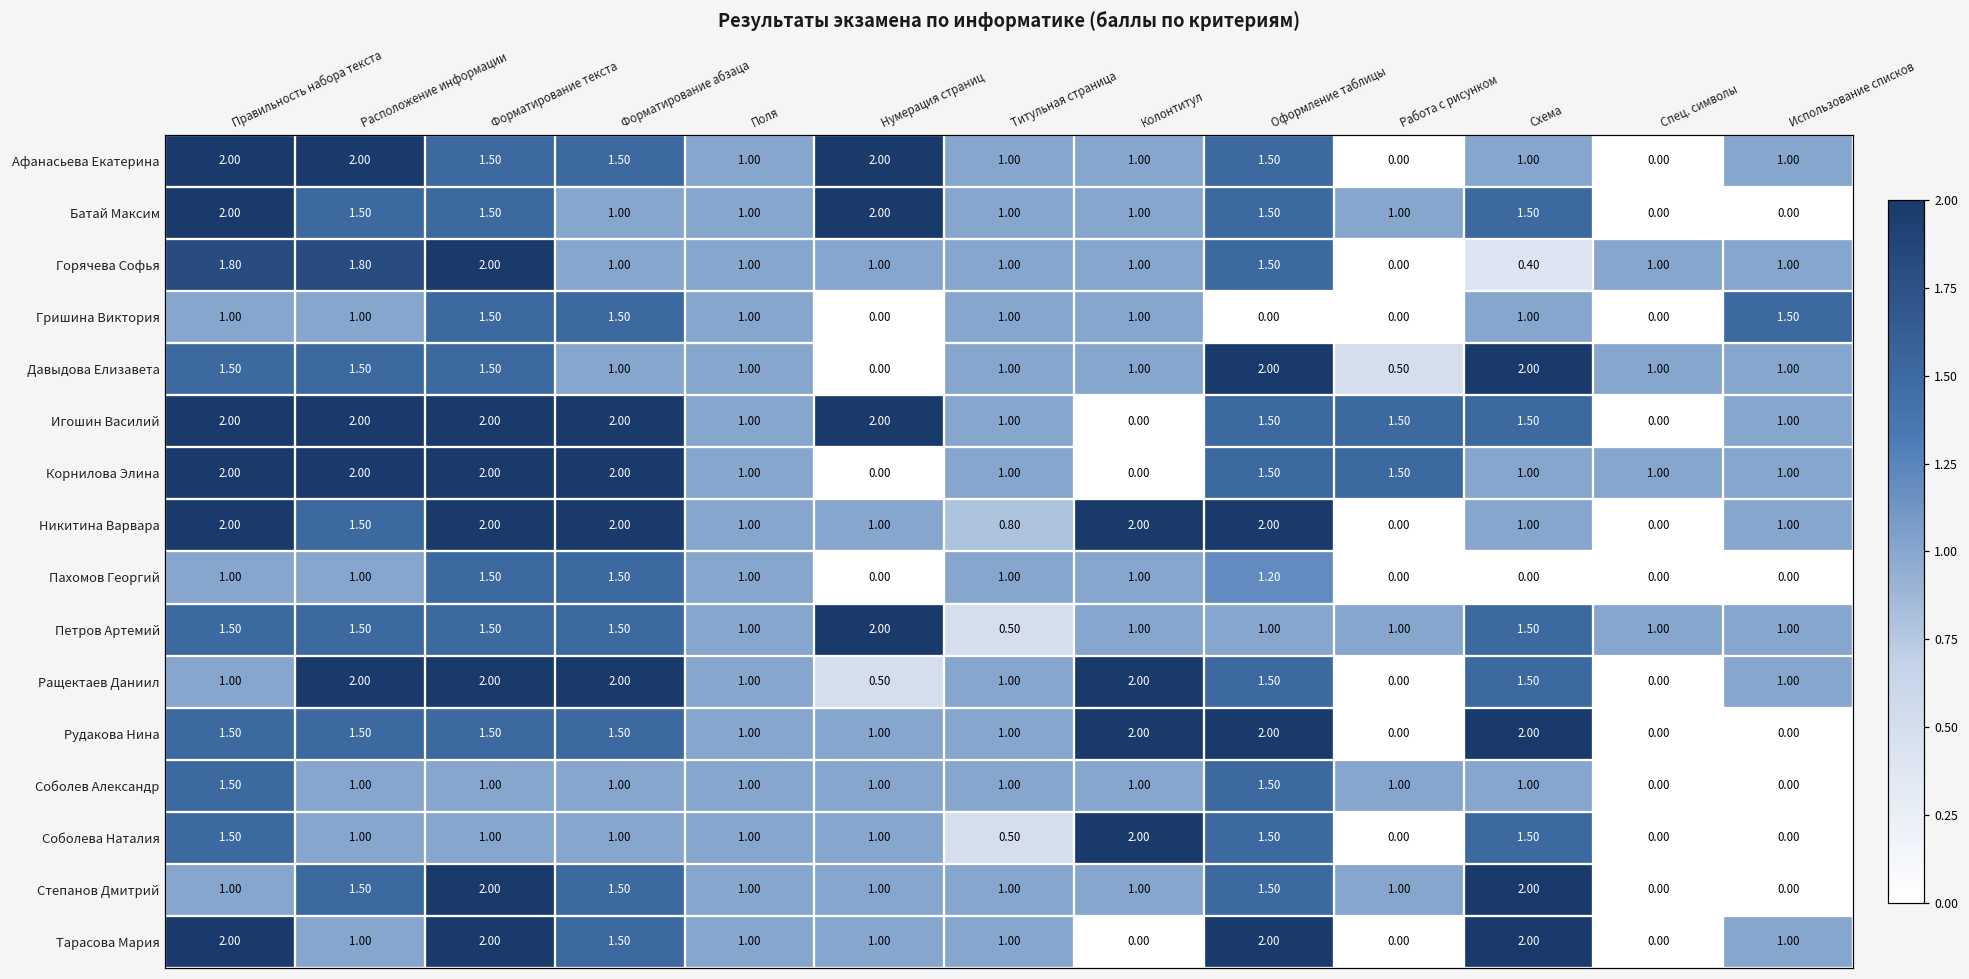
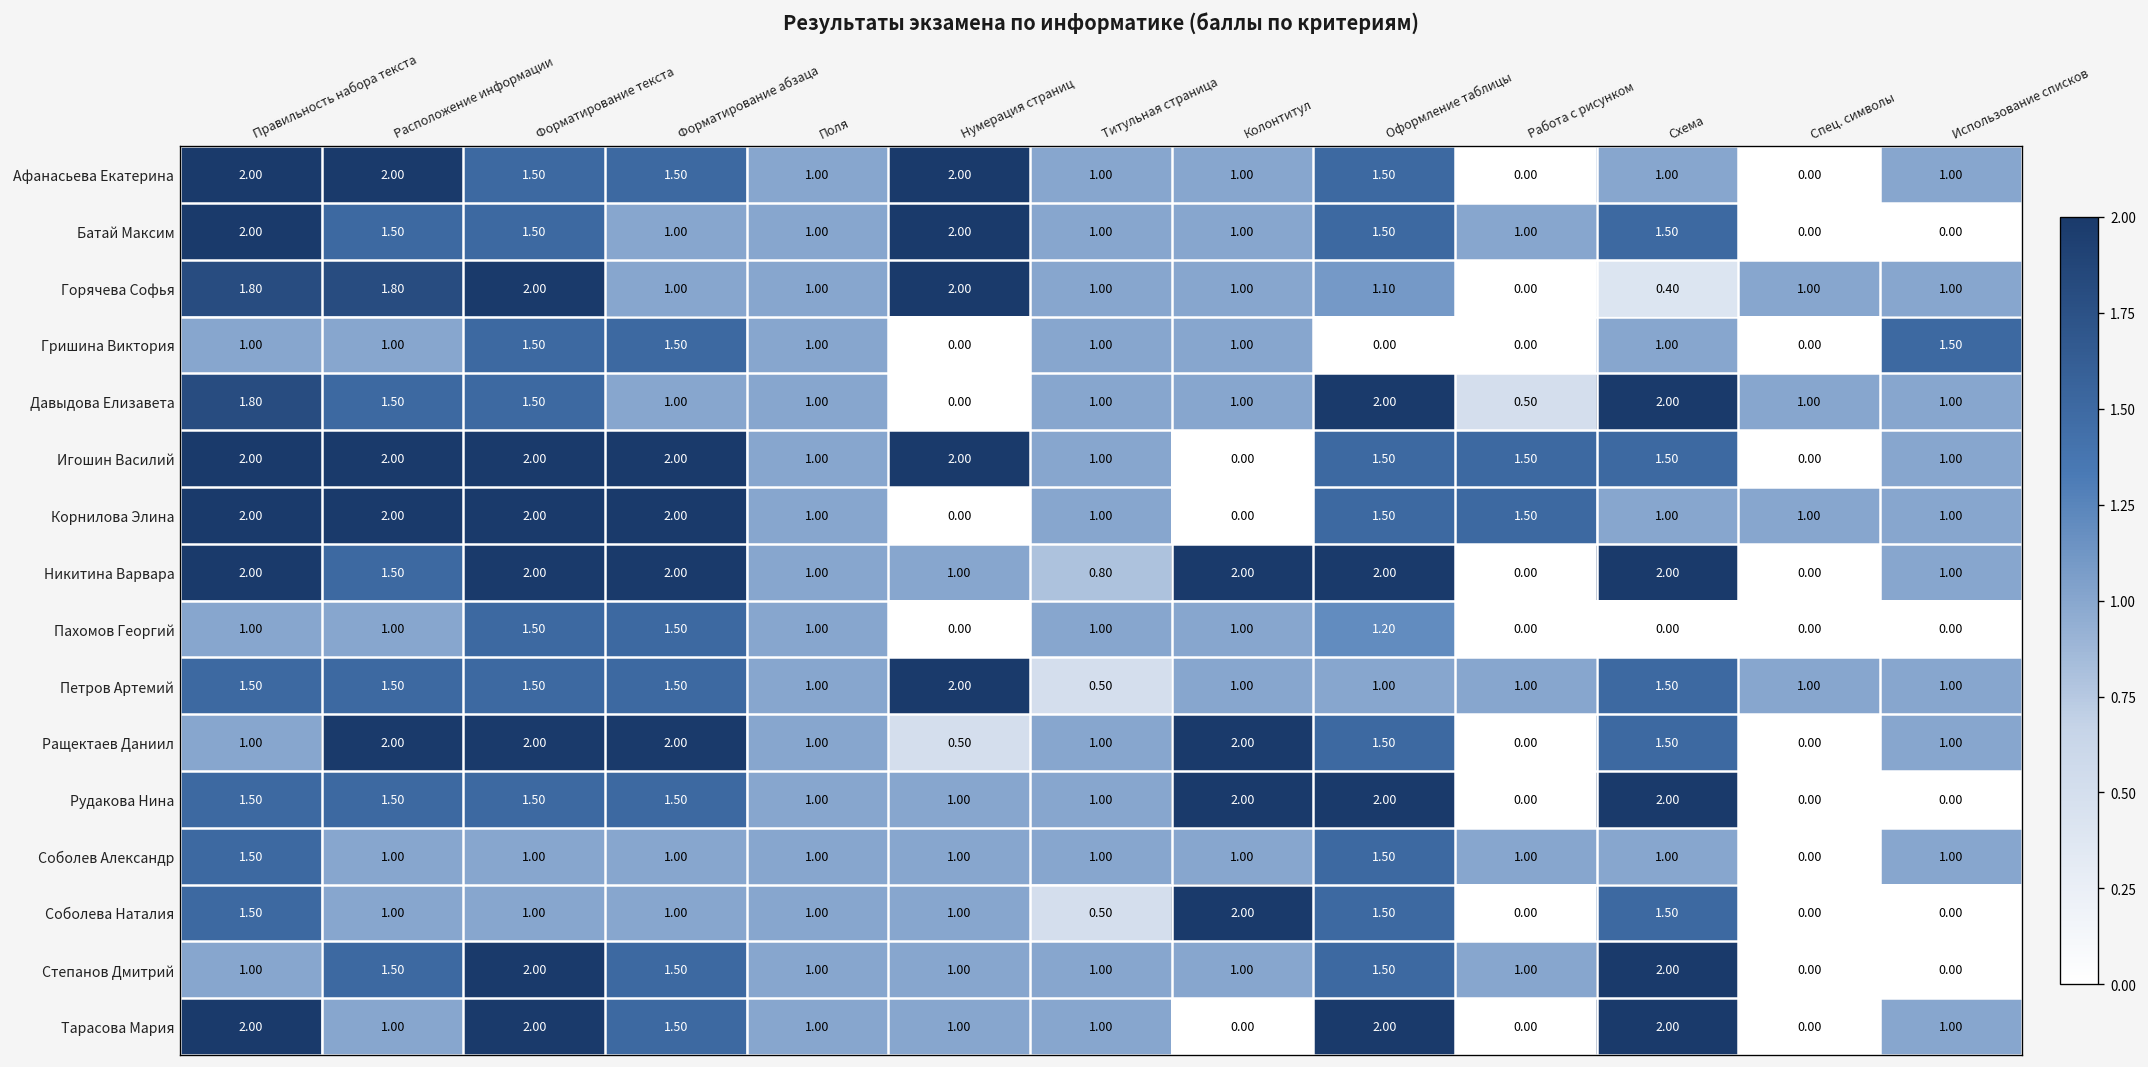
Горячева Софья, Нумерация страниц: 1.00 -> 2.00
Горячева Софья, Оформление таблицы: 1.50 -> 1.10
Давыдова Елизавета, Правильность набора текста: 1.50 -> 1.80
Никитина Варвара, Схема: 1.00 -> 2.00
Соболев Александр, Использование списков: 0.00 -> 1.00
